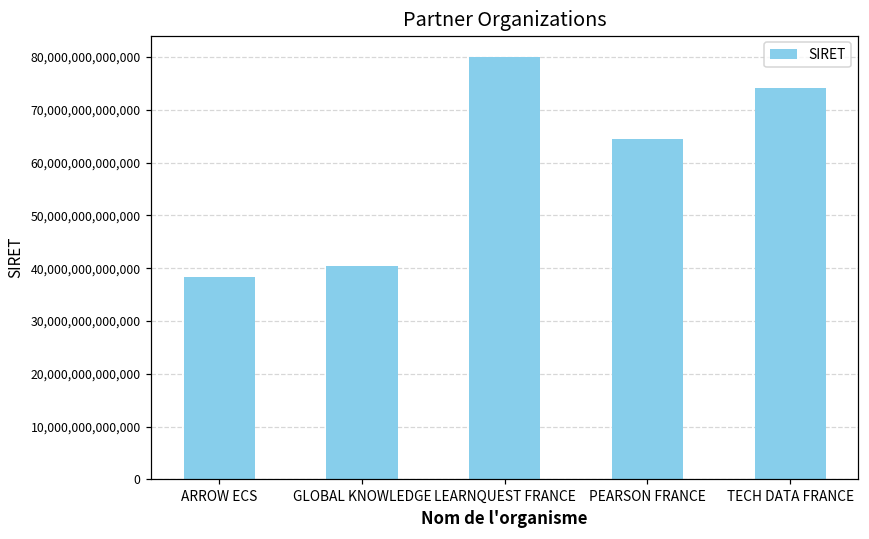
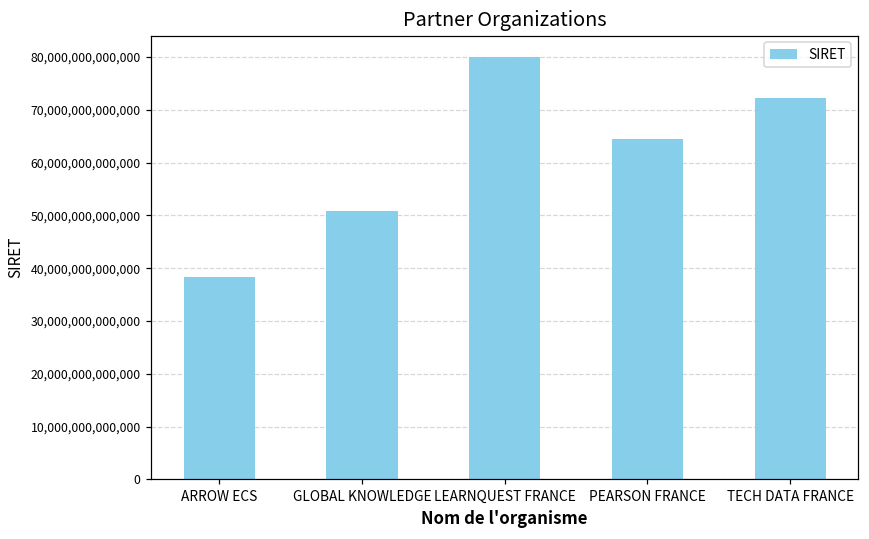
GLOBAL KNOWLEDGE: 40,000,000,000,000 -> 51,000,000,000,000
TECH DATA FRANCE: 74,000,000,000,000 -> 72,000,000,000,000
